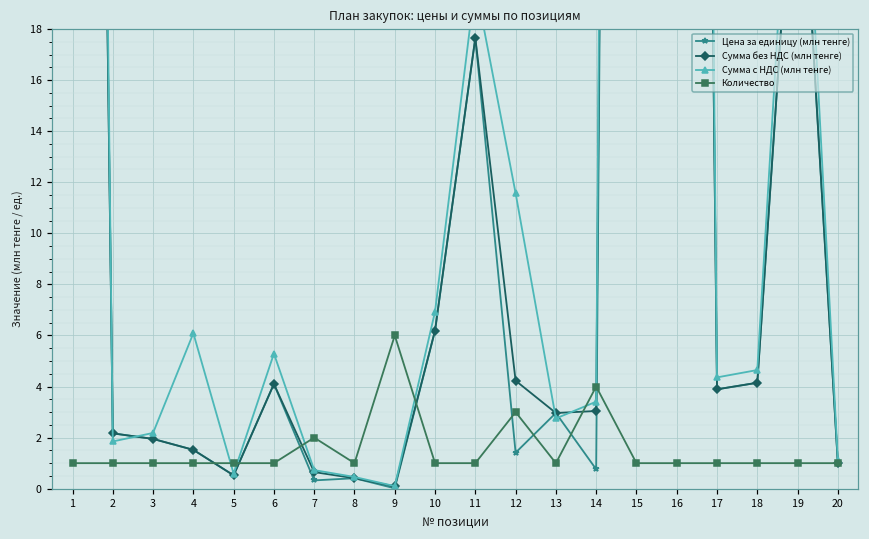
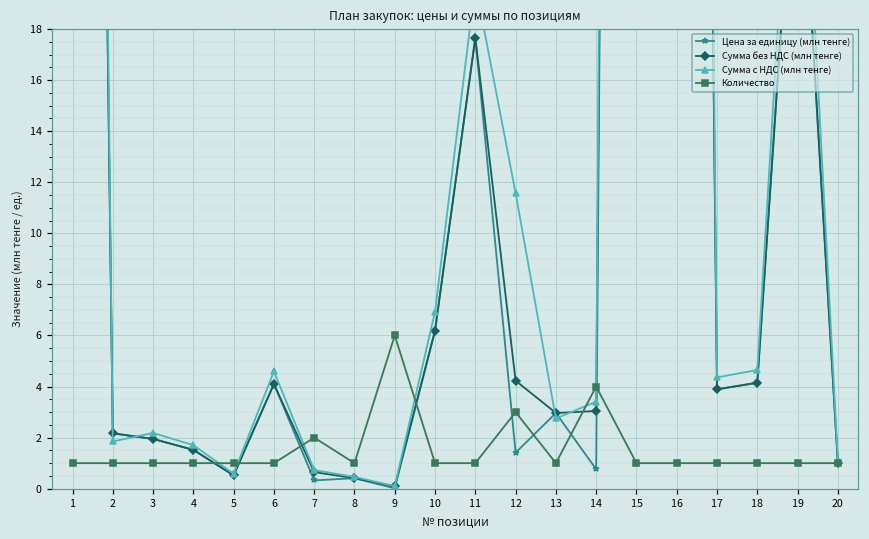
Сумма с НДС (млн тенге), 4: 6.1 -> 1.7
Сумма с НДС (млн тенге), 6: 5.3 -> 4.6
